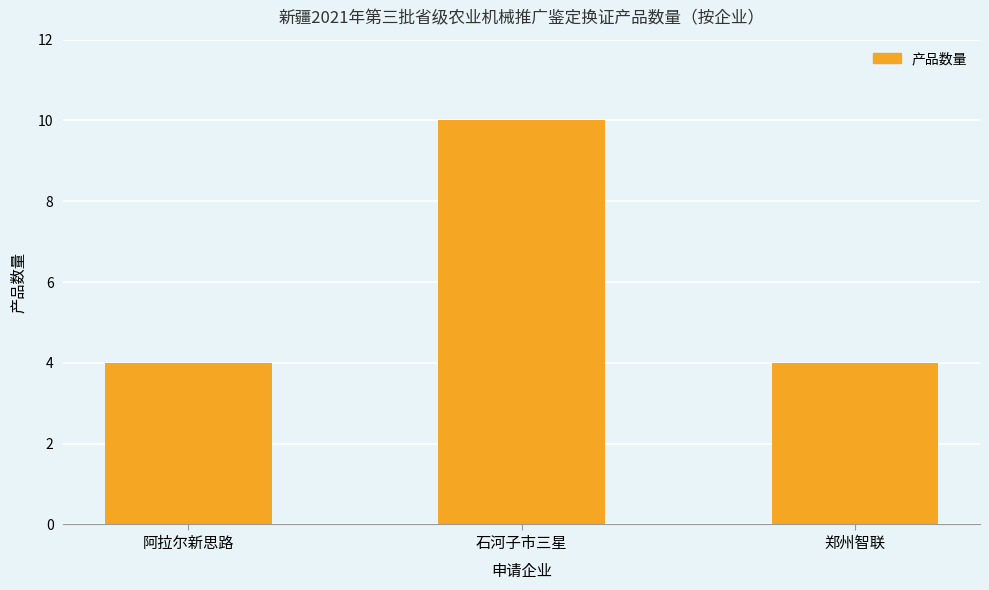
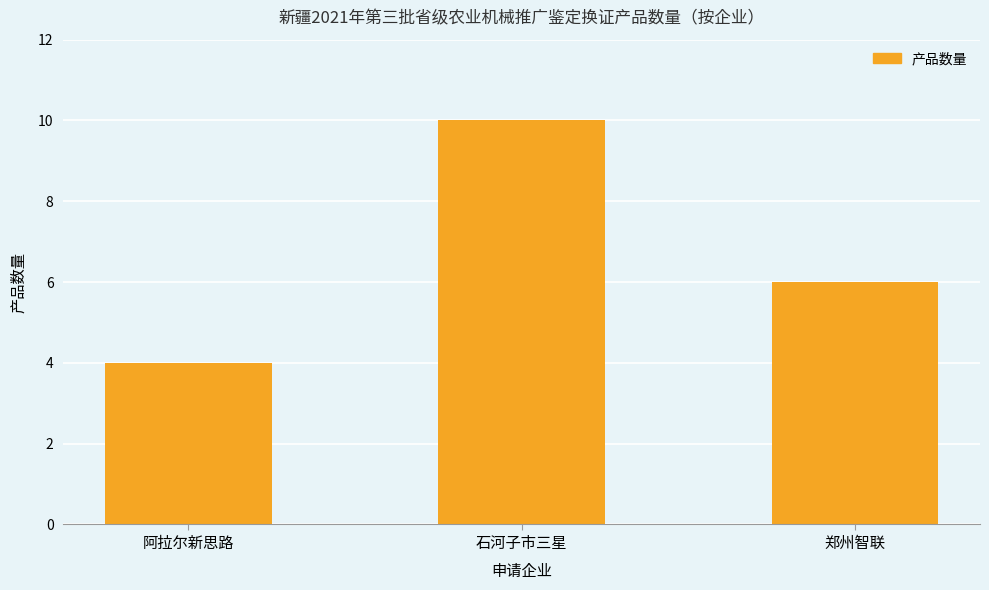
郑州智联: 4 -> 6
